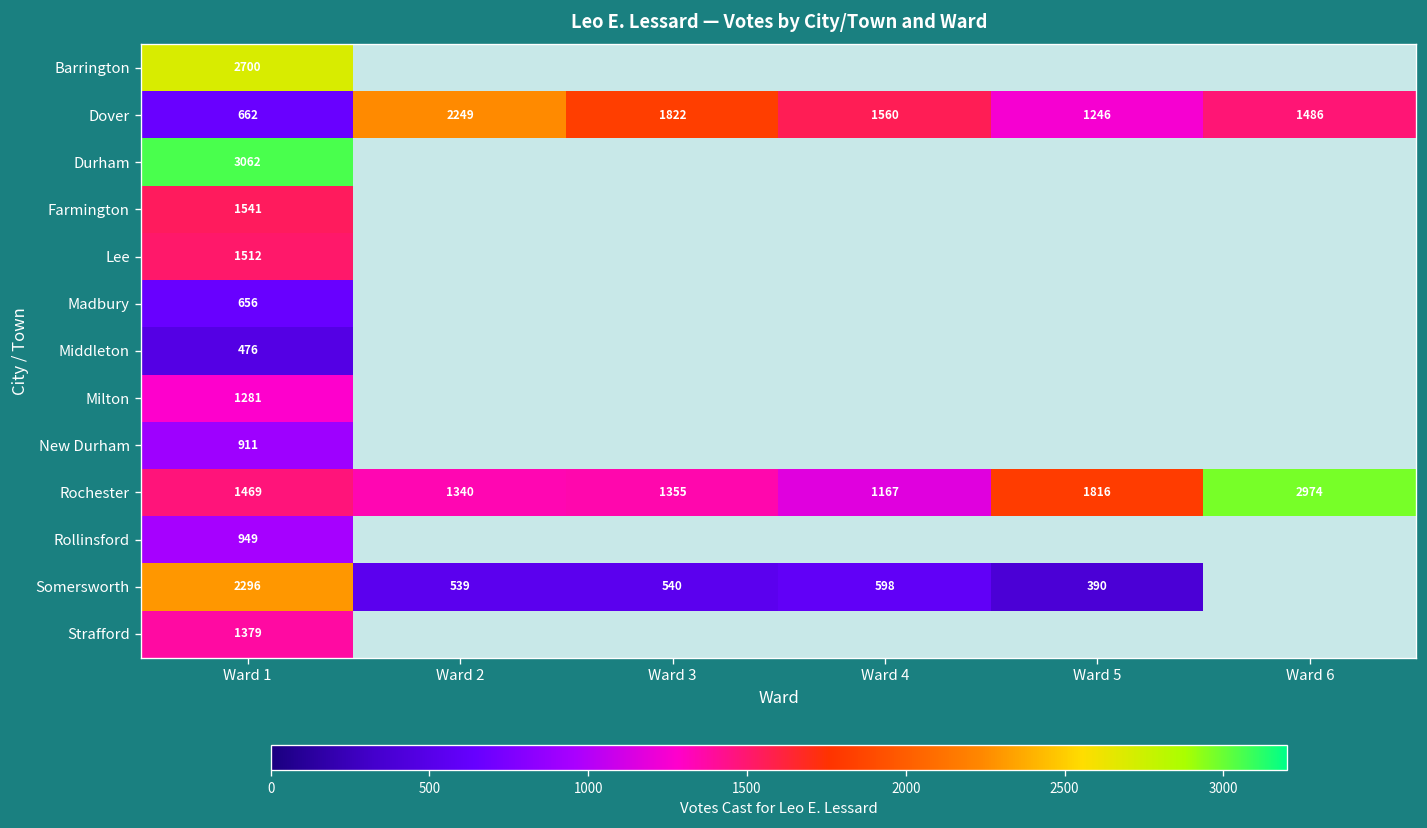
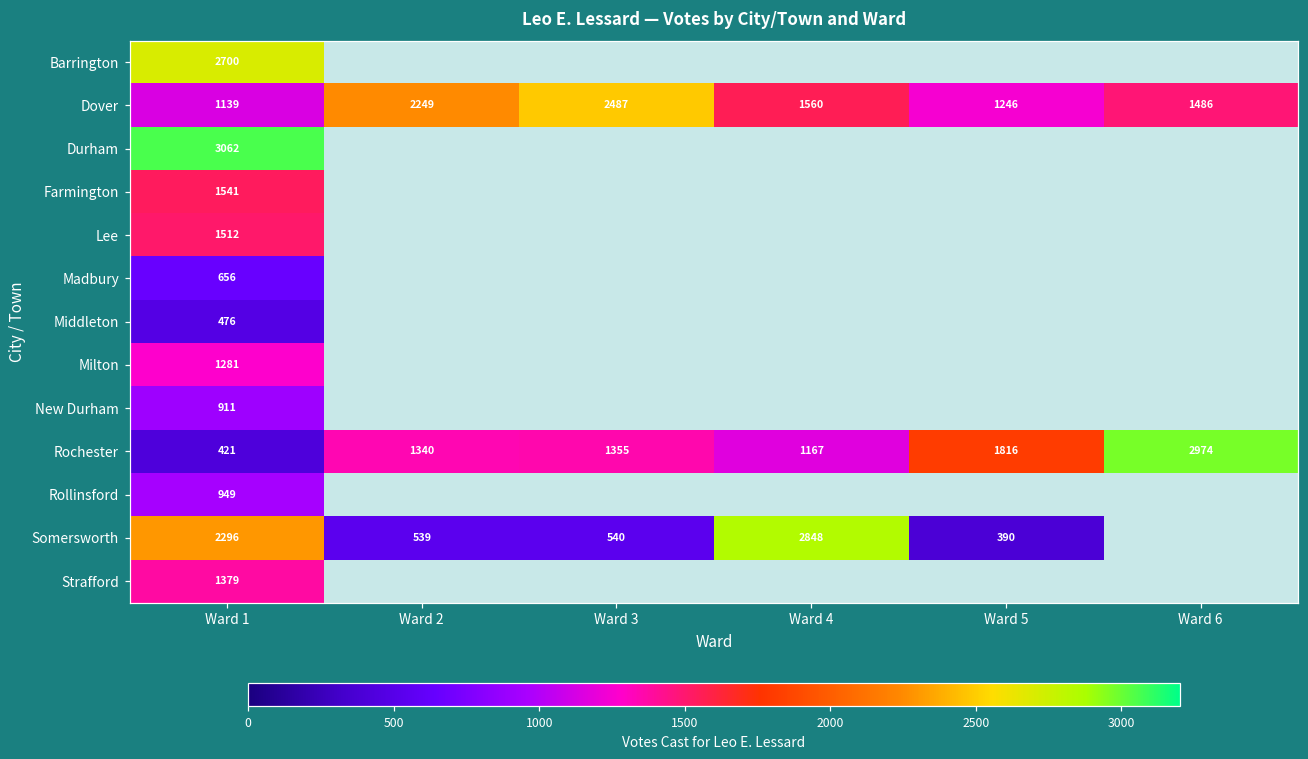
Dover, Ward 1: 662 -> 1139
Dover, Ward 3: 1822 -> 2487
Rochester, Ward 1: 1469 -> 421
Somersworth, Ward 4: 598 -> 2848
